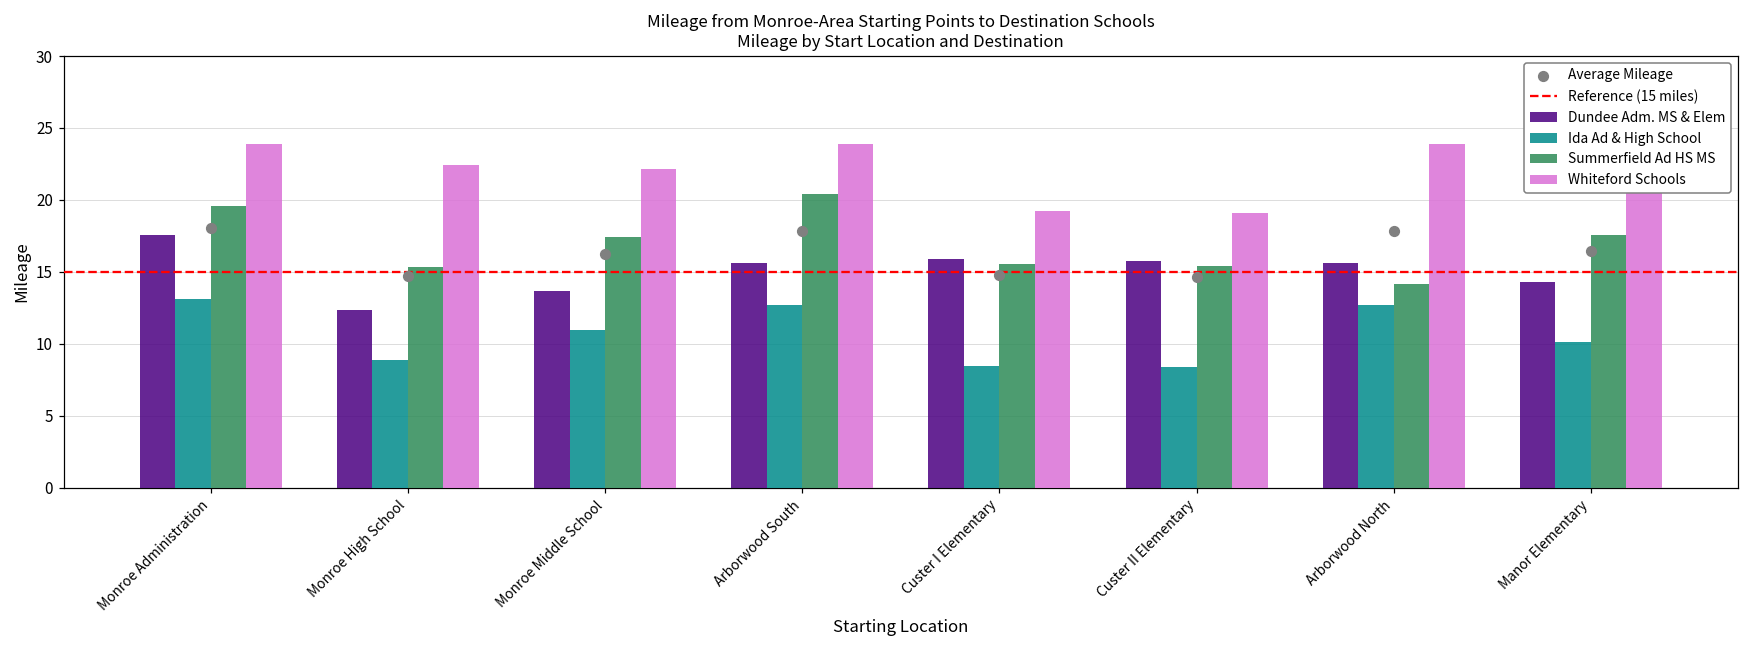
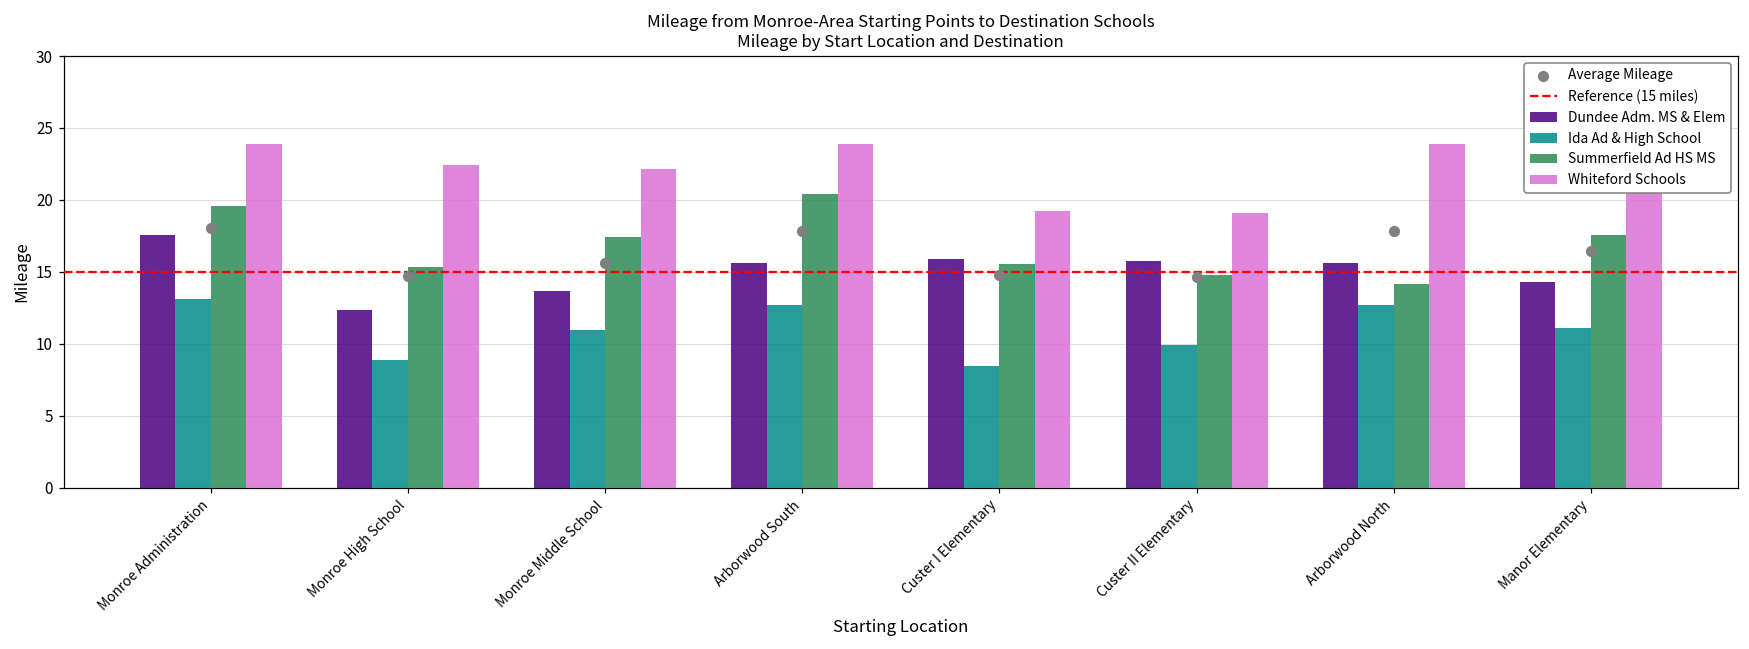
Average Mileage, Monroe Middle School: 16.2 -> 15.6
Ida Ad & High School, Custer II Elementary: 8.4 -> 9.9
Summerfield Ad HS MS, Custer II Elementary: 15.4 -> 14.8
Ida Ad & High School, Manor Elementary: 10.1 -> 11.1
